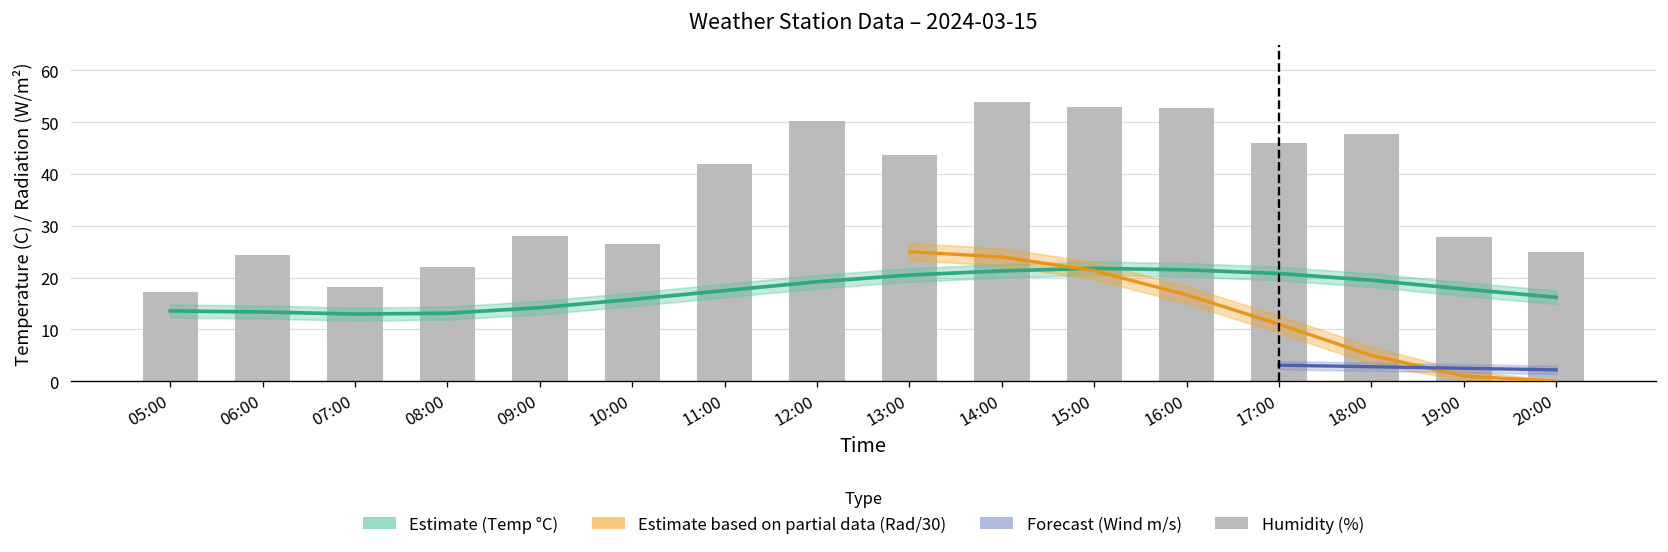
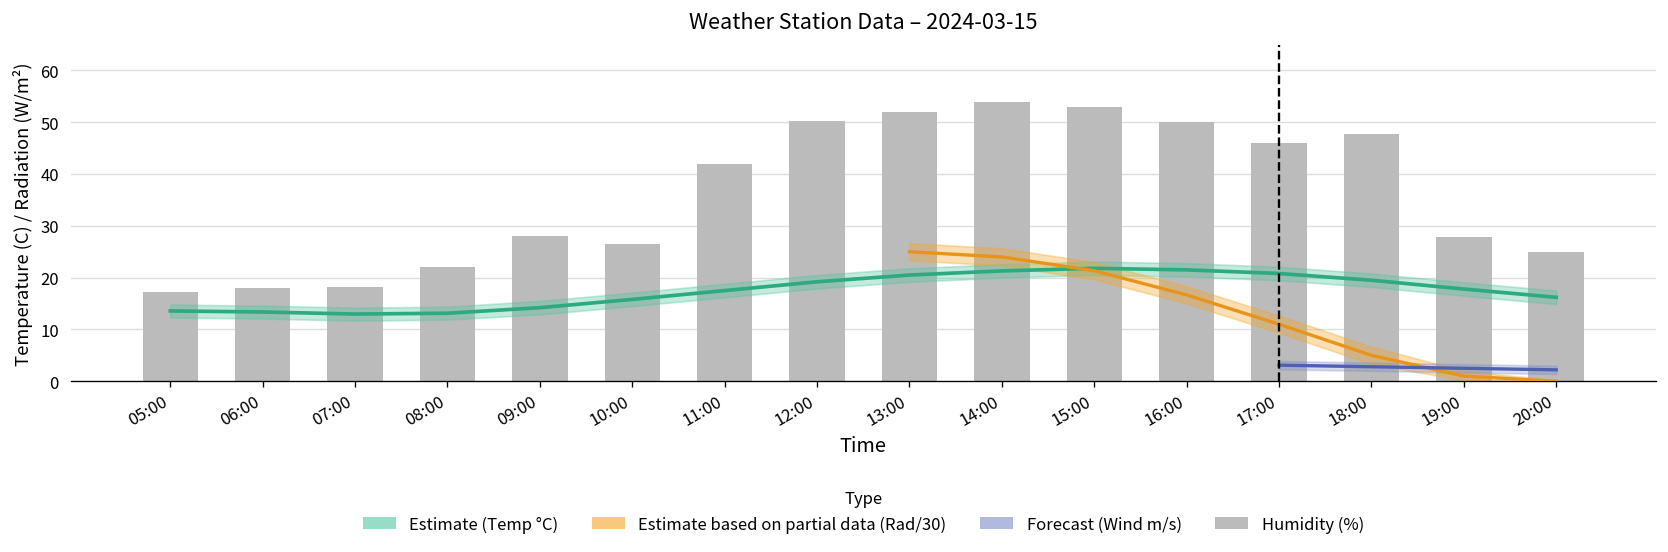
Humidity (%), 06:00: 24 -> 18
Humidity (%), 13:00: 44 -> 52
Humidity (%), 16:00: 53 -> 50
